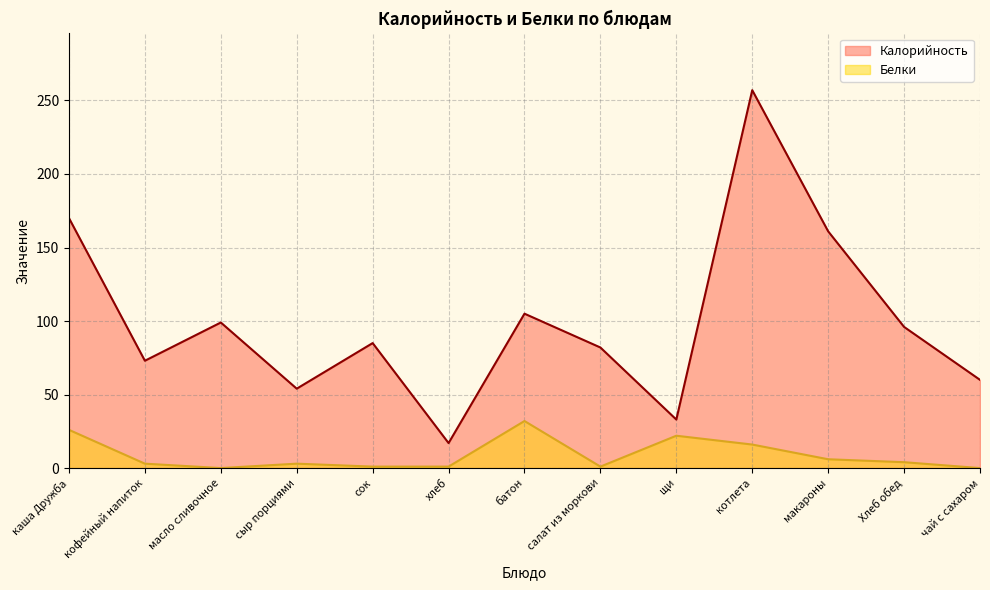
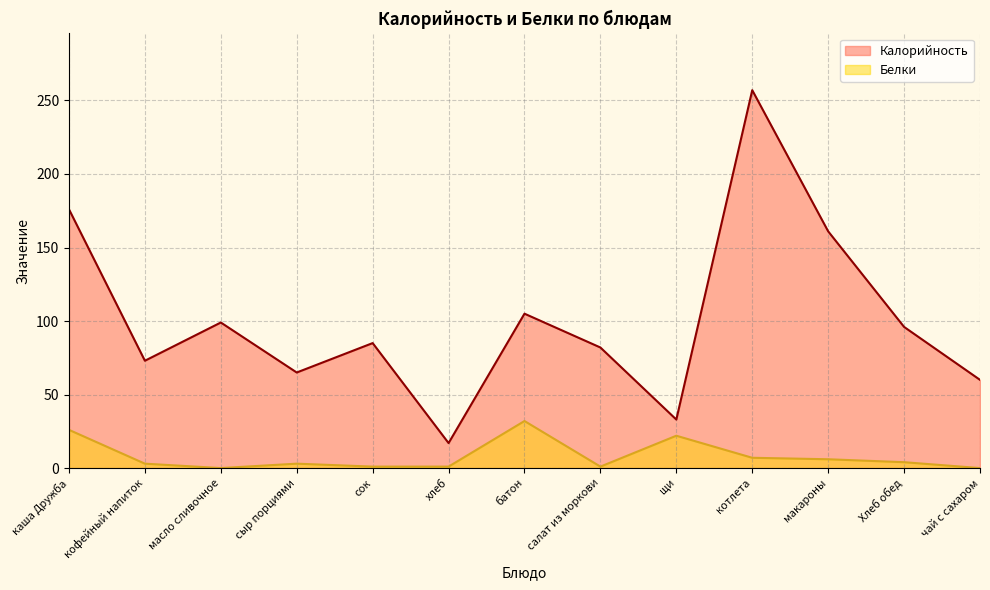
Калорийность, каша Дружба: 170 -> 176
Калорийность, сыр порциями: 54 -> 65
Белки, котлета: 16 -> 7
